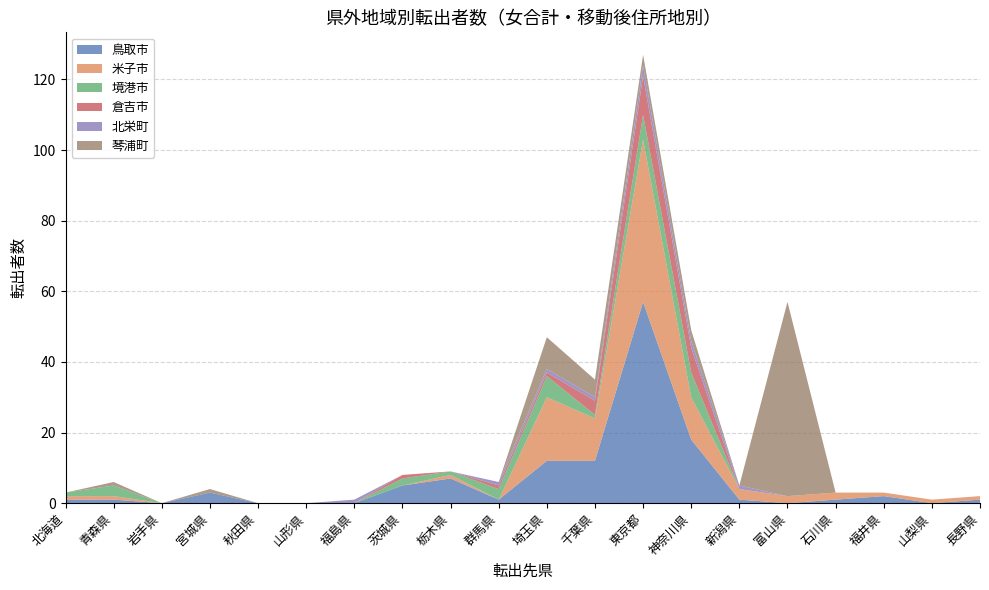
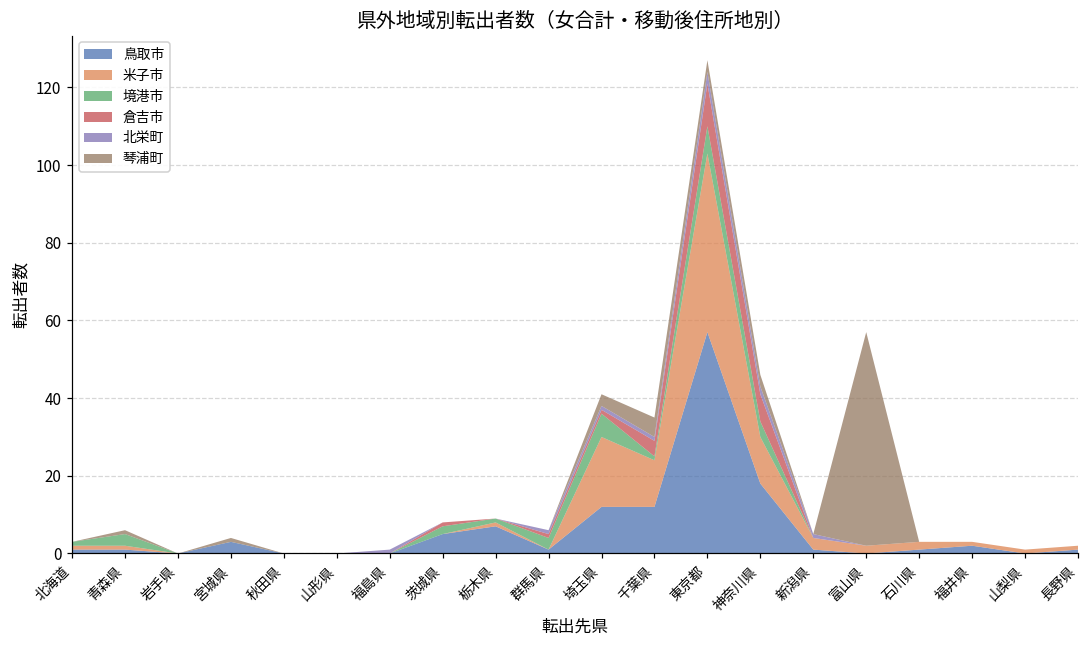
琴浦町, 埼玉県: 9 -> 3
境港市, 神奈川県: 7 -> 4
